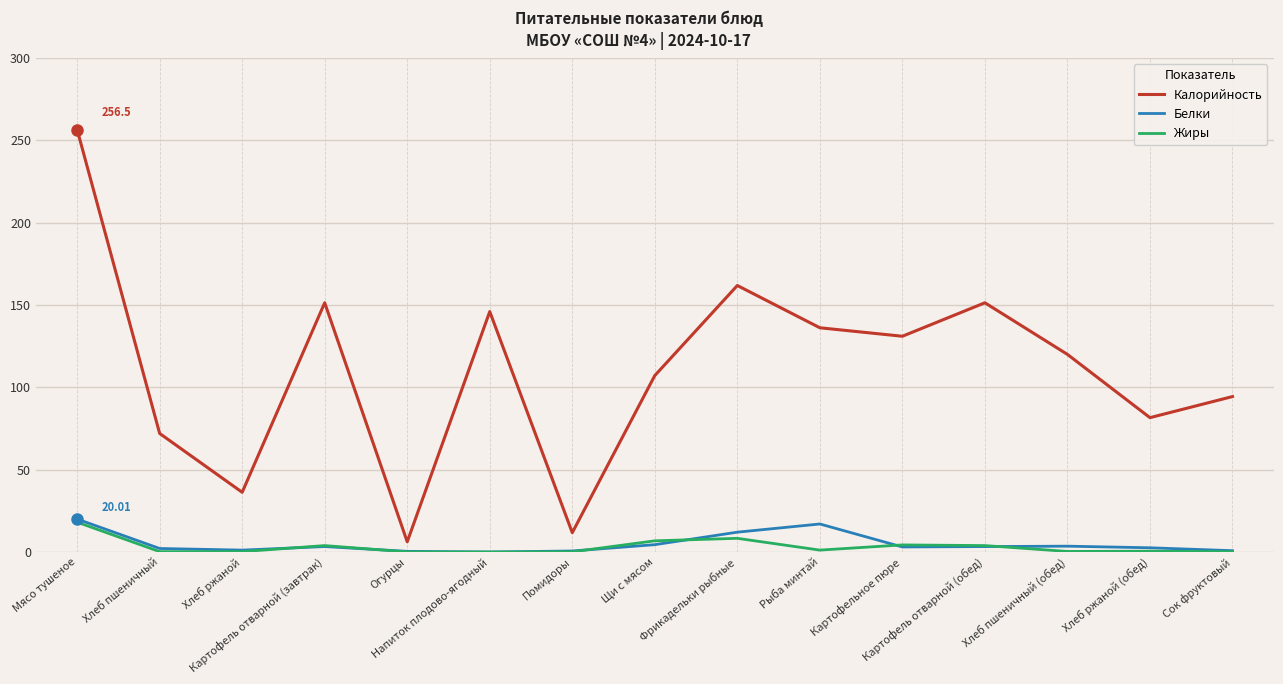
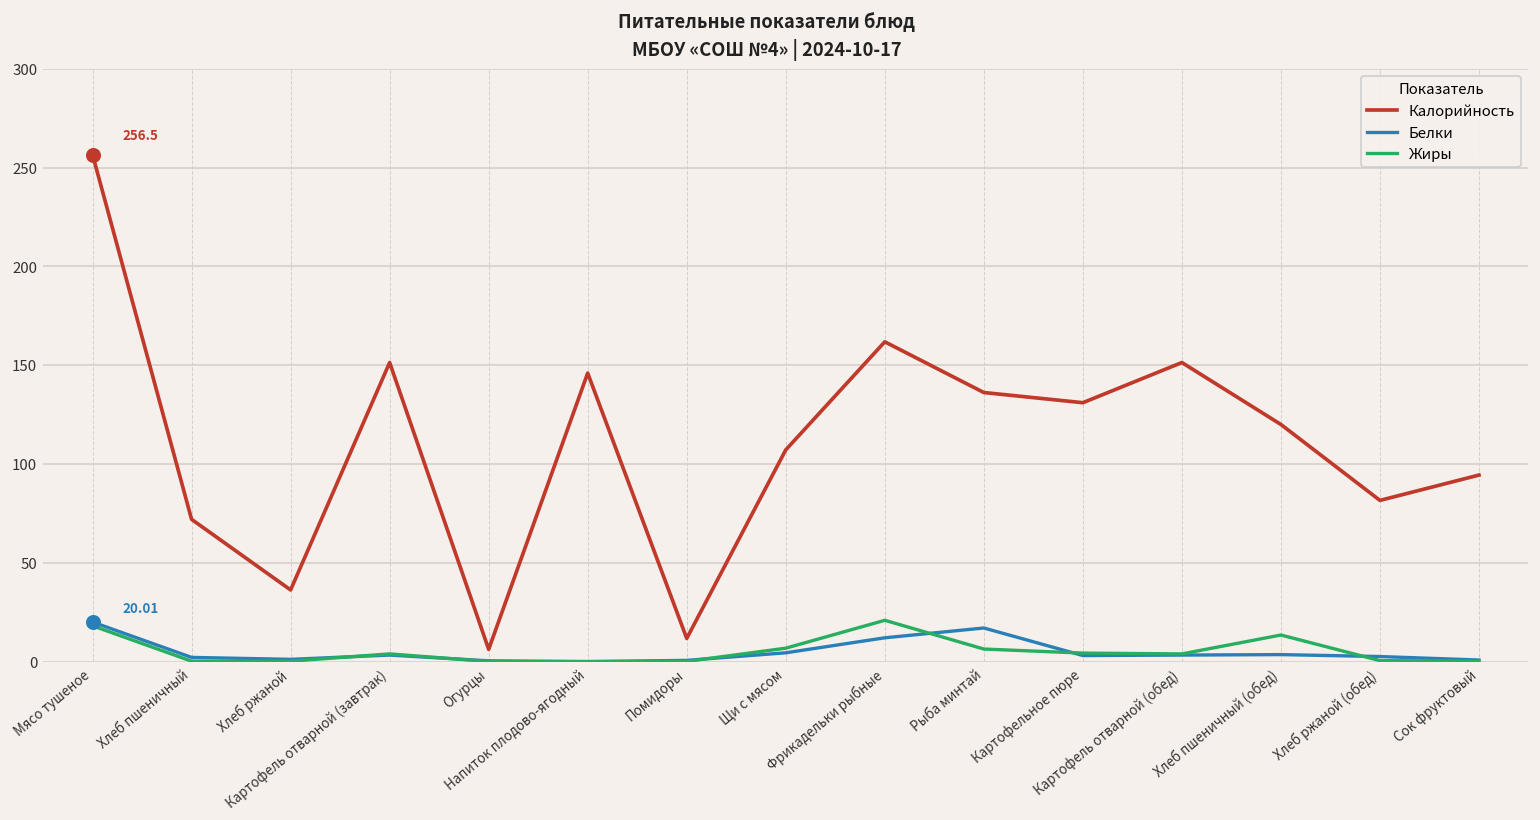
Жиры, Фрикадельки рыбные: 8 -> 21
Жиры, Рыба минтай: 1 -> 6
Жиры, Хлеб пшеничный (обед): 0 -> 13
